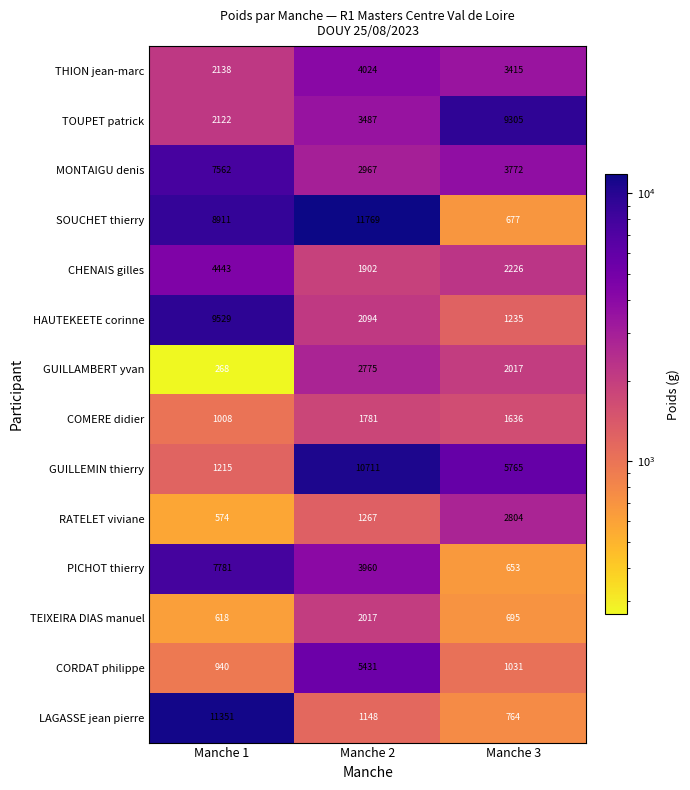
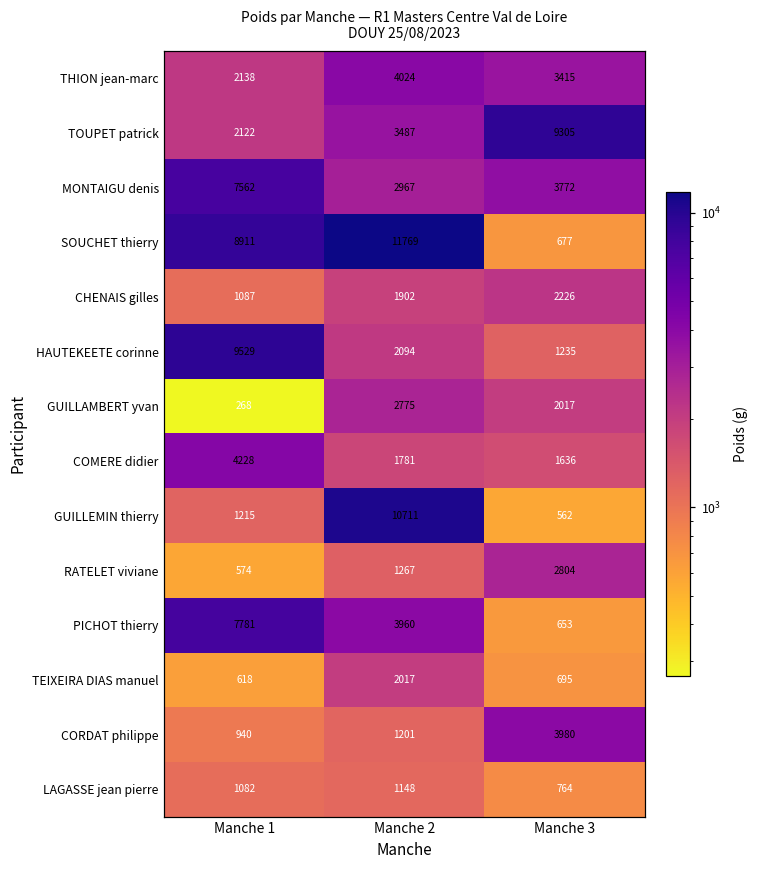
CHENAIS gilles, Manche 1: 4443 -> 1087
COMERE didier, Manche 1: 1008 -> 4228
GUILLEMIN thierry, Manche 3: 5765 -> 562
CORDAT philippe, Manche 2: 5431 -> 1201
CORDAT philippe, Manche 3: 1031 -> 3980
LAGASSE jean pierre, Manche 1: 11351 -> 1082
